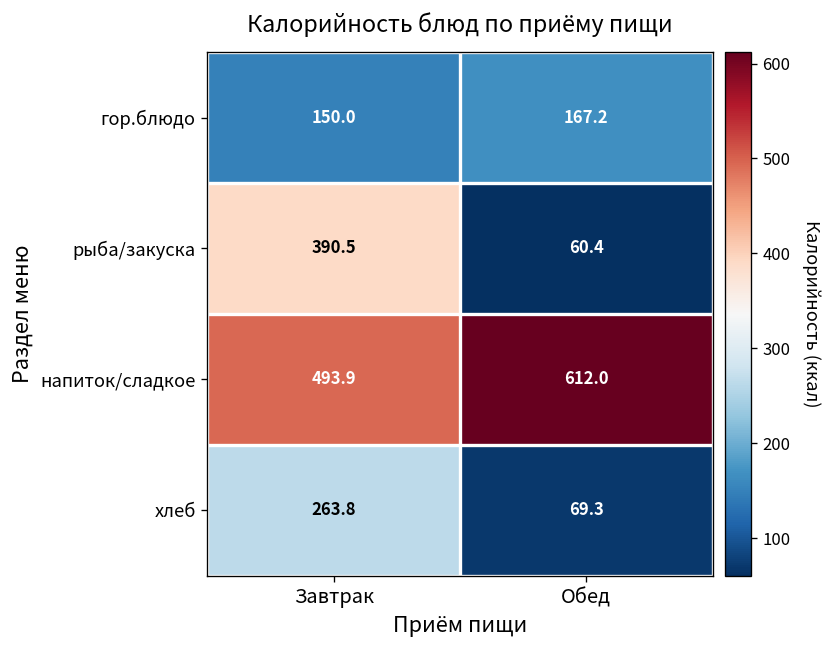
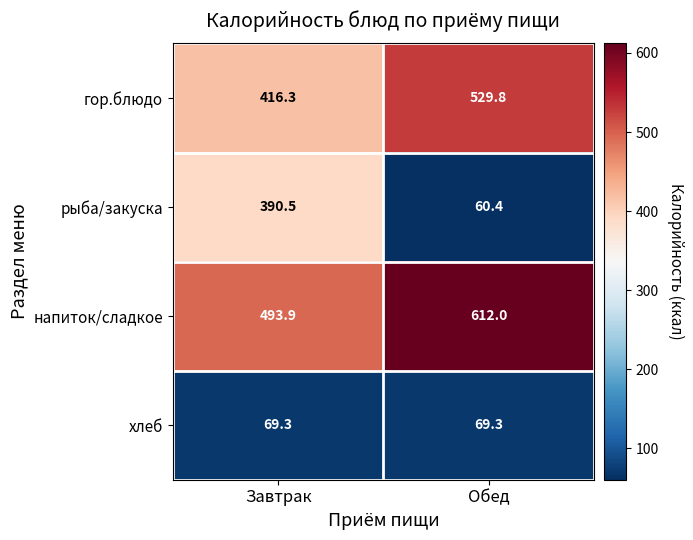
гор.блюдо, Завтрак: 150.0 -> 416.3
гор.блюдо, Обед: 167.2 -> 529.8
хлеб, Завтрак: 263.8 -> 69.3
